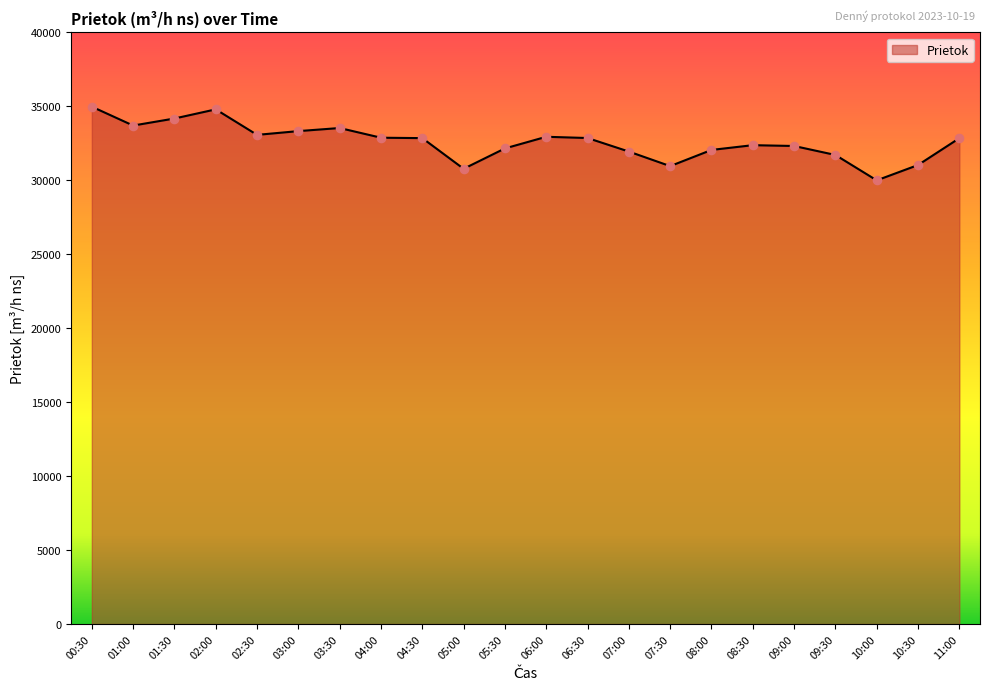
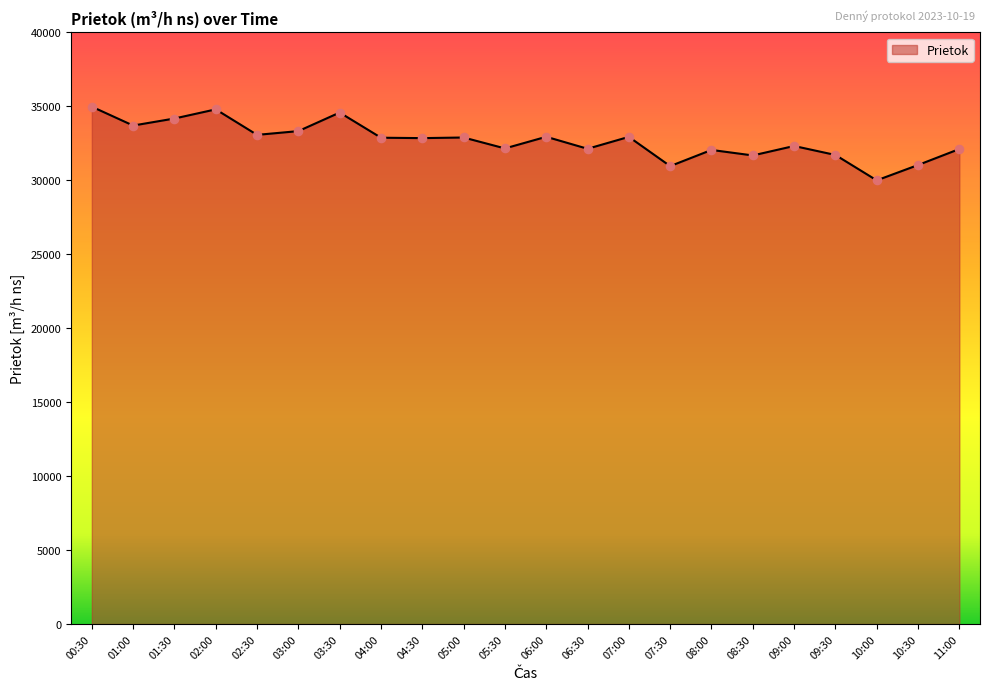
03:30: 33500 -> 34600
05:00: 30800 -> 32900
06:30: 32900 -> 32100
07:00: 31900 -> 32900
08:30: 32400 -> 31700
11:00: 32800 -> 32100
